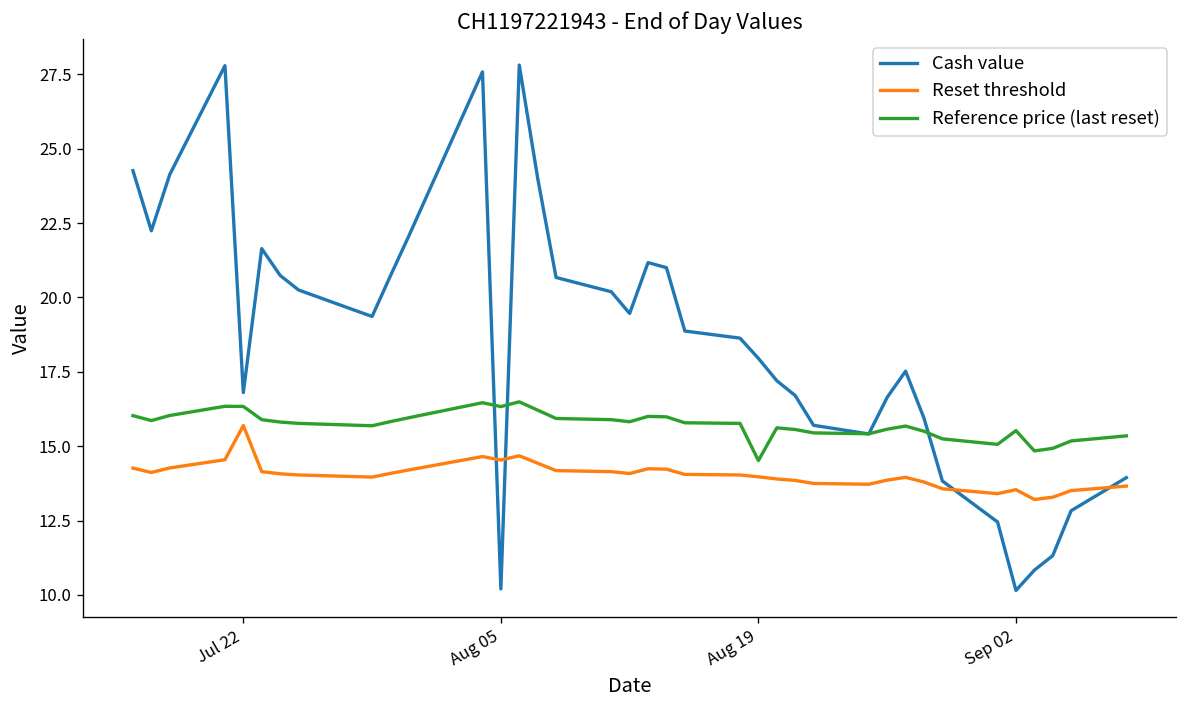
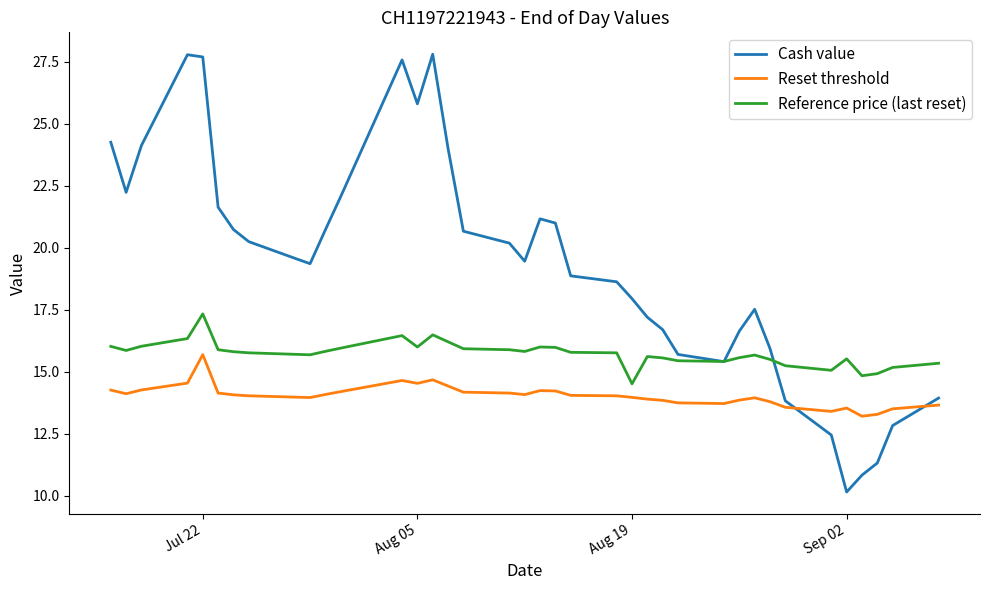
Cash value, Jul 22: 16.8 -> 27.7
Reference price (last reset), Jul 22: 16.3 -> 17.3
Cash value, Aug 05: 10.2 -> 25.8
Reference price (last reset), Aug 05: 16.3 -> 16.0
